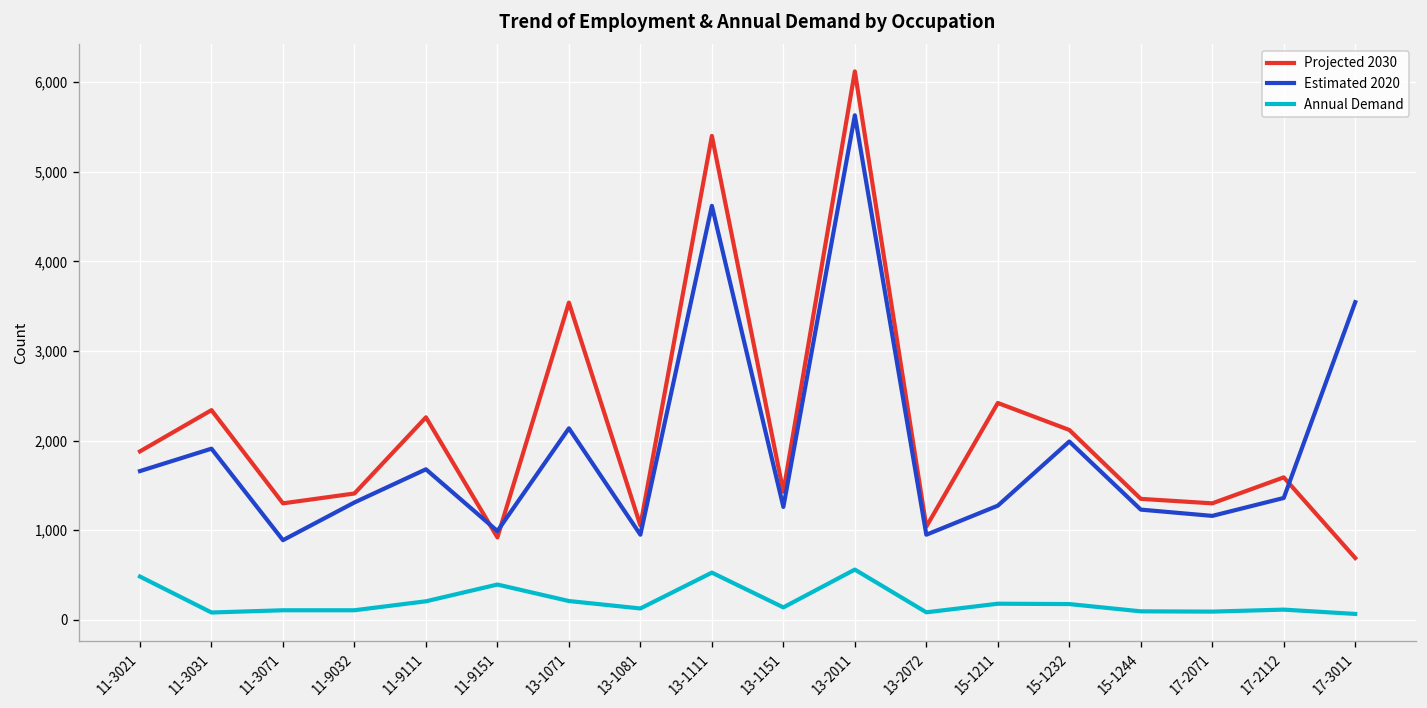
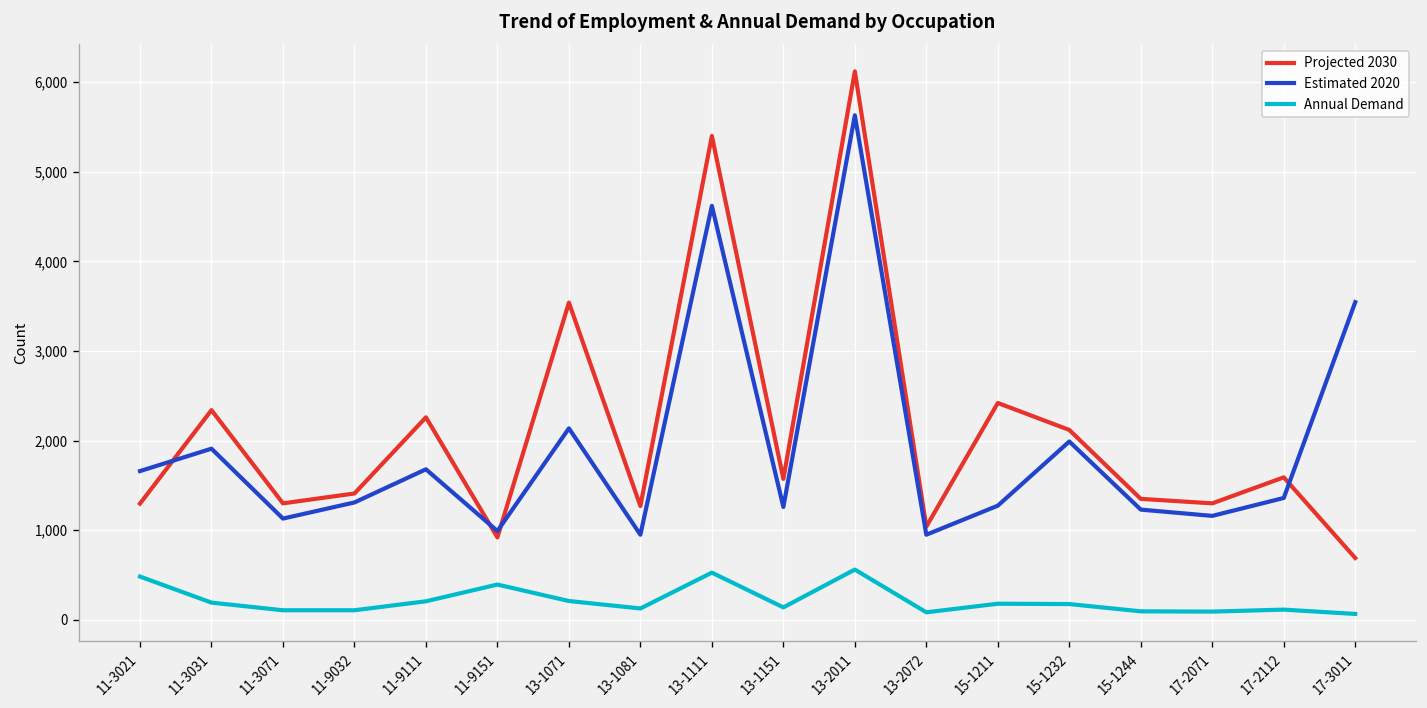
Projected 2030, 11-3021: 1,900 -> 1,300
Annual Demand, 11-3031: 100 -> 200
Estimated 2020, 11-3071: 900 -> 1,100
Projected 2030, 13-1081: 1,100 -> 1,300
Projected 2030, 13-1151: 1,400 -> 1,600
